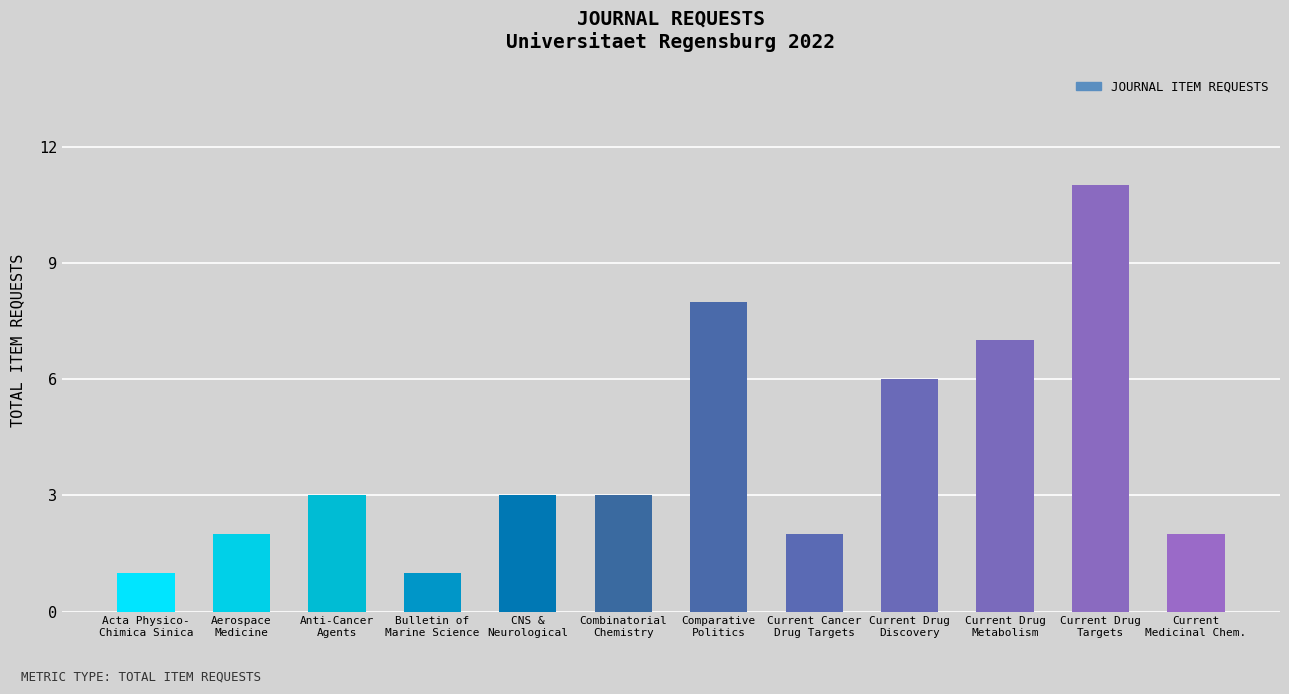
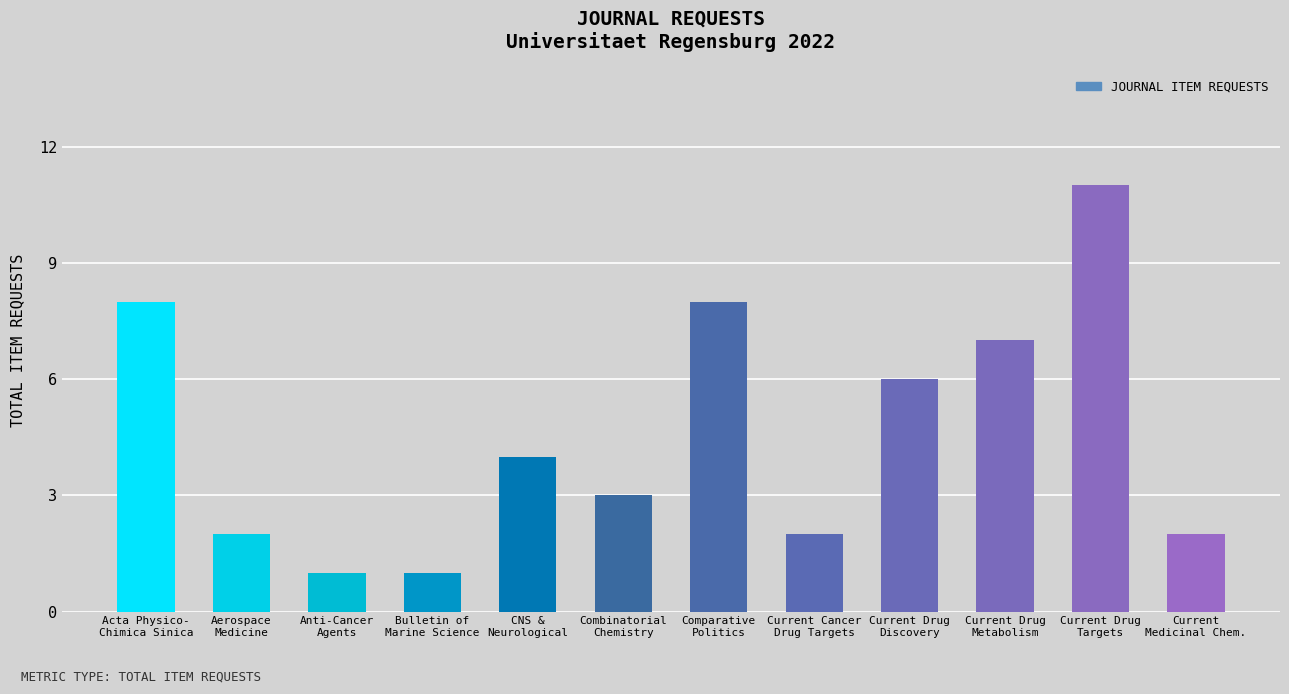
Acta Physico- Chimica Sinica: 1 -> 8
Anti-Cancer Agents: 3 -> 1
CNS & Neurological: 3 -> 4
